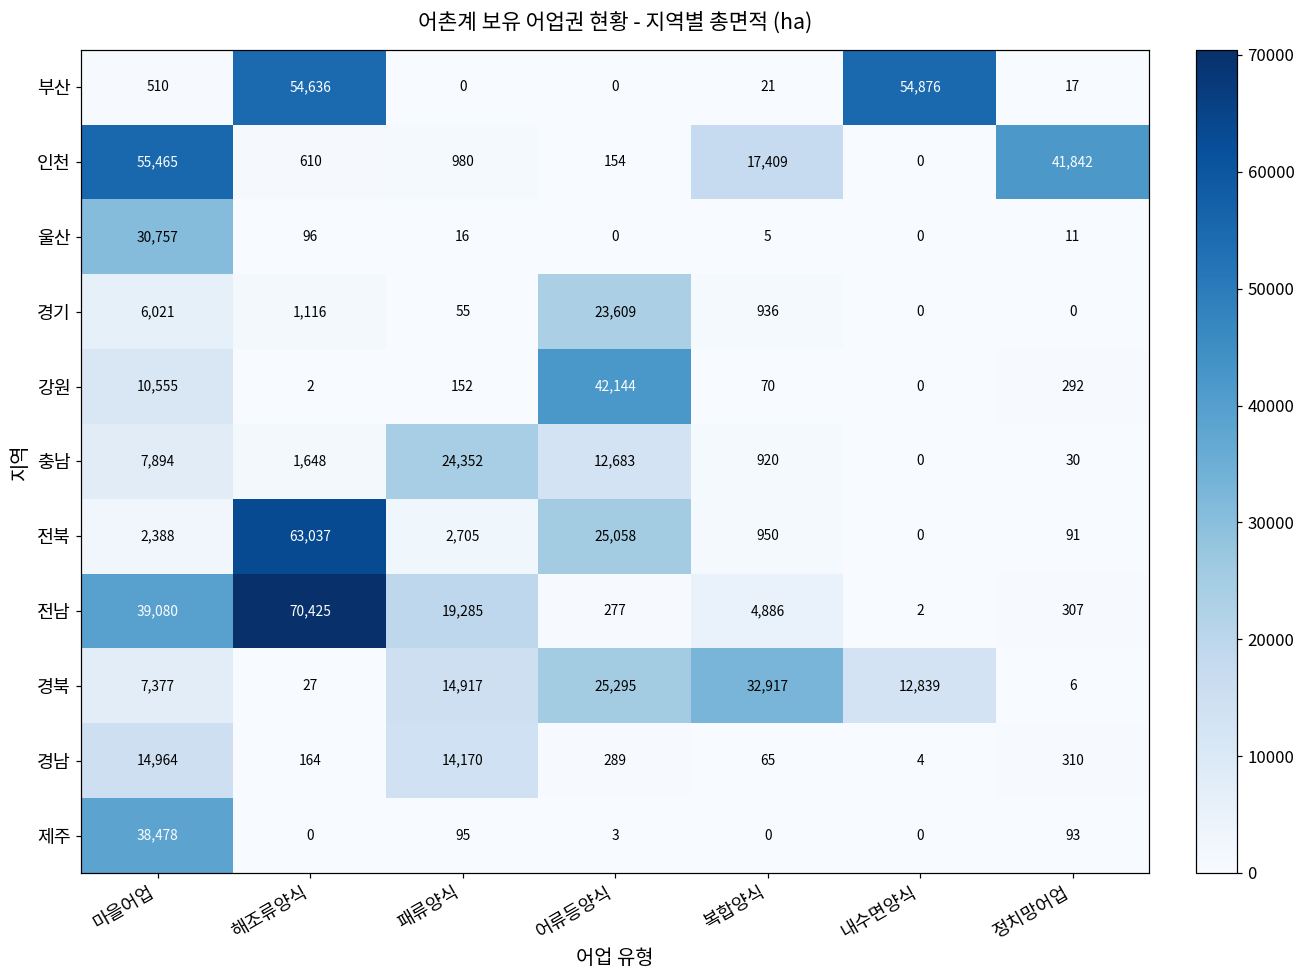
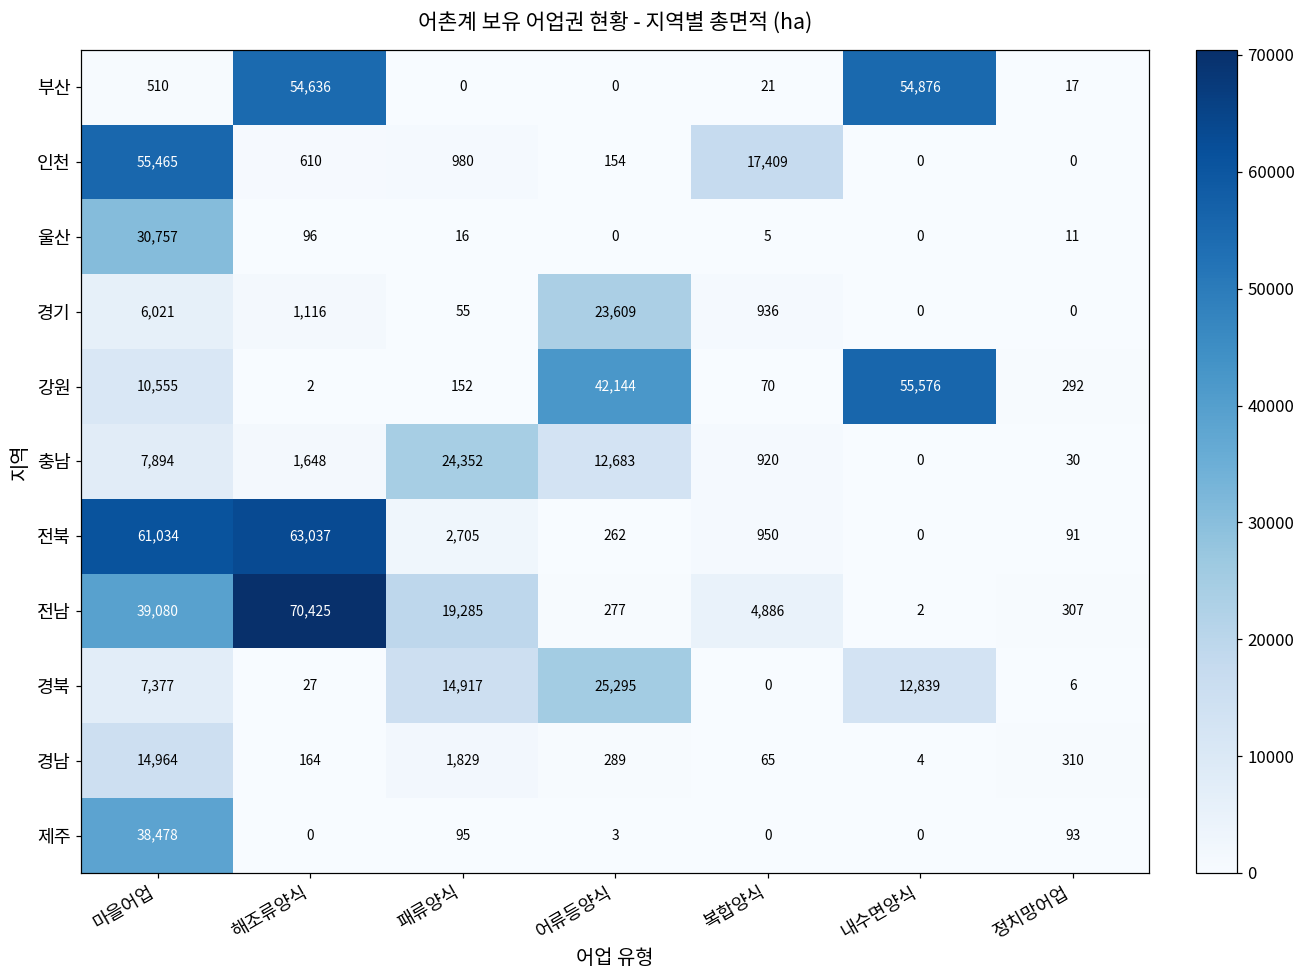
인천, 정치망어업: 41,842 -> 0
강원, 내수면양식: 0 -> 55,576
전북, 마을어업: 2,388 -> 61,034
전북, 어류등양식: 25,058 -> 262
경북, 복합양식: 32,917 -> 0
경남, 패류양식: 14,170 -> 1,829
